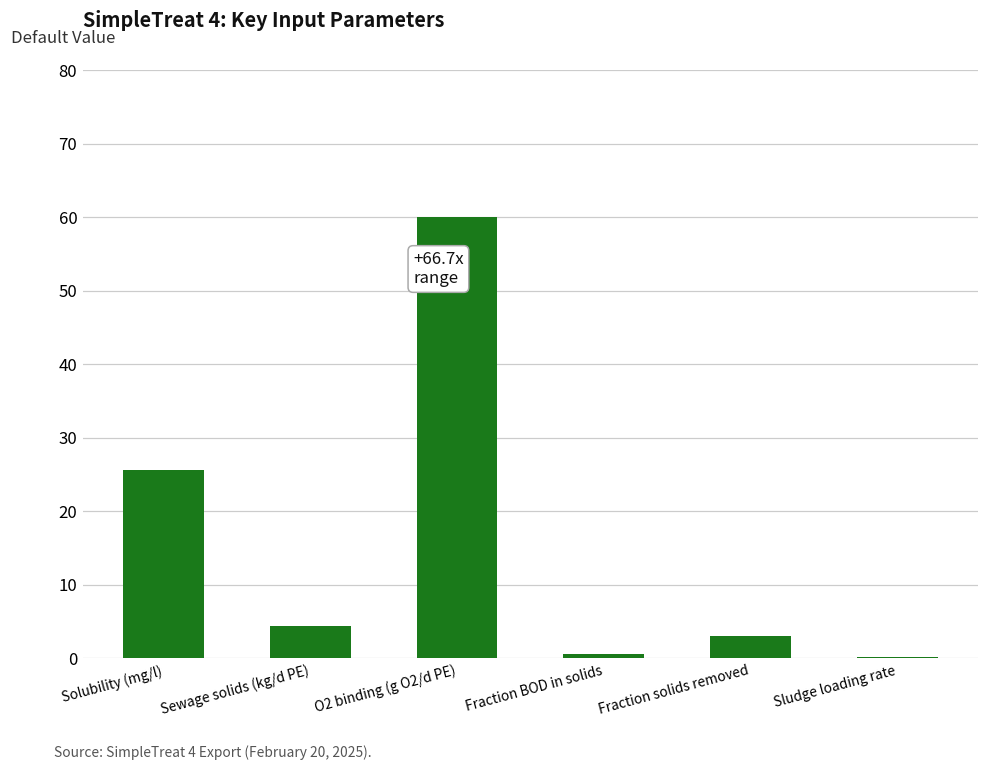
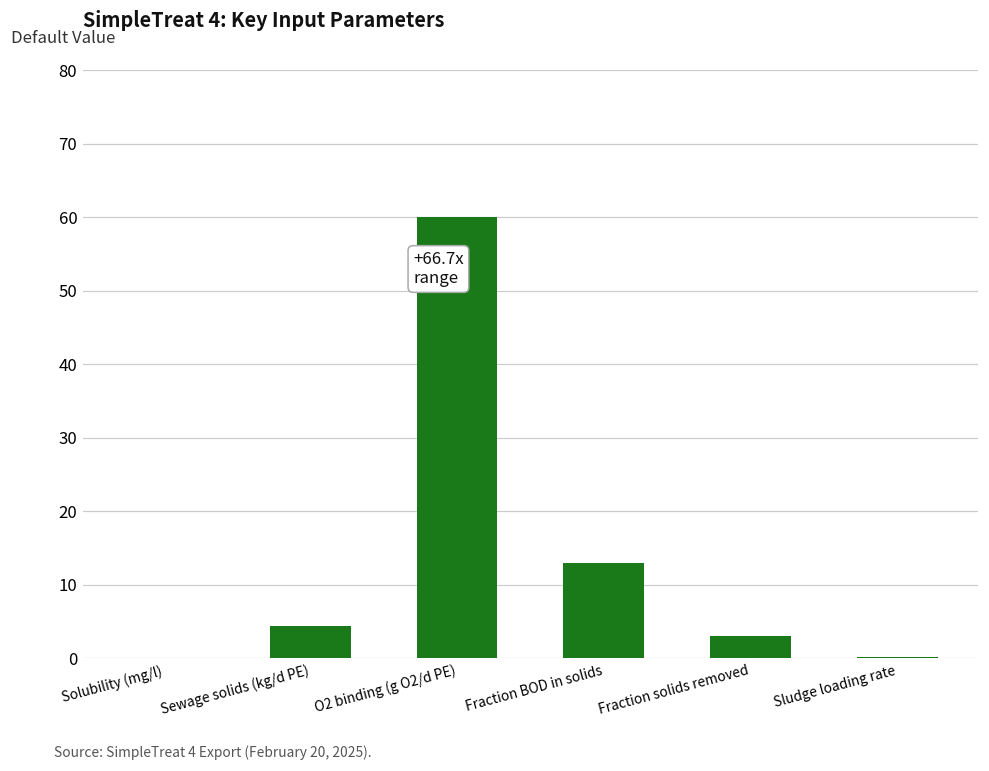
Solubility (mg/l): 26 -> 0
Fraction BOD in solids: 1 -> 13
